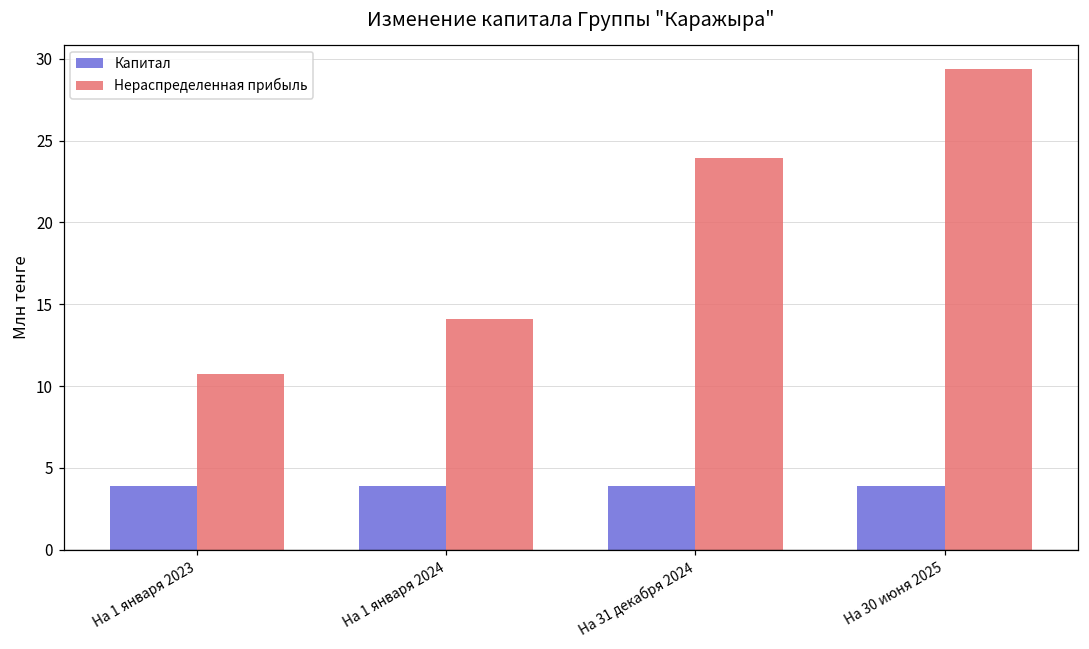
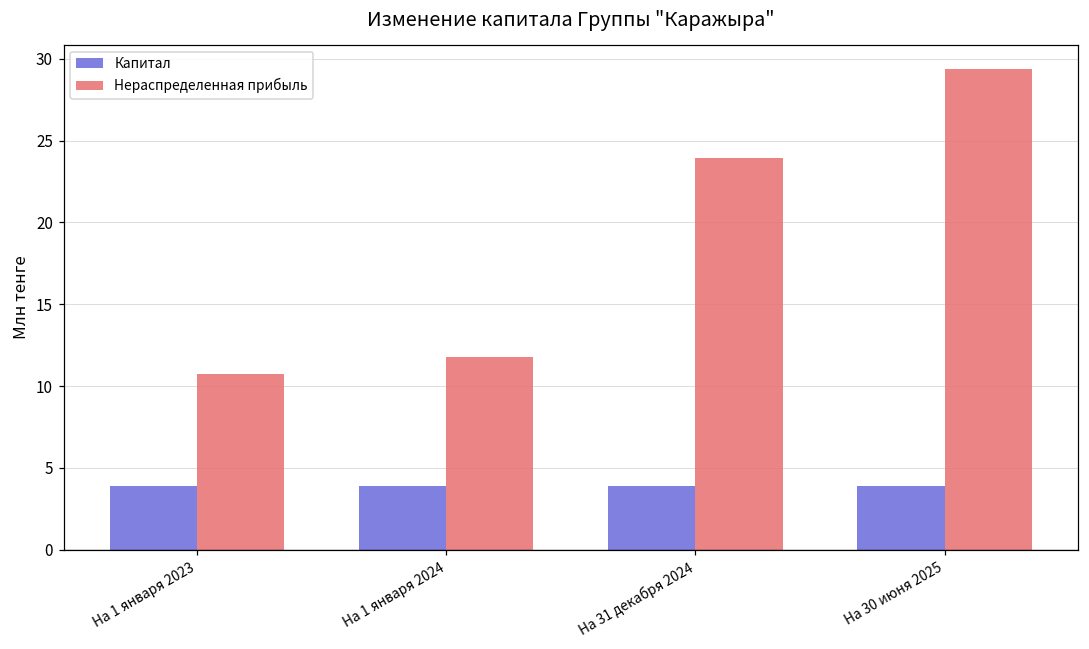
Нераспределенная прибыль, На 1 января 2024: 14.1 -> 11.8
